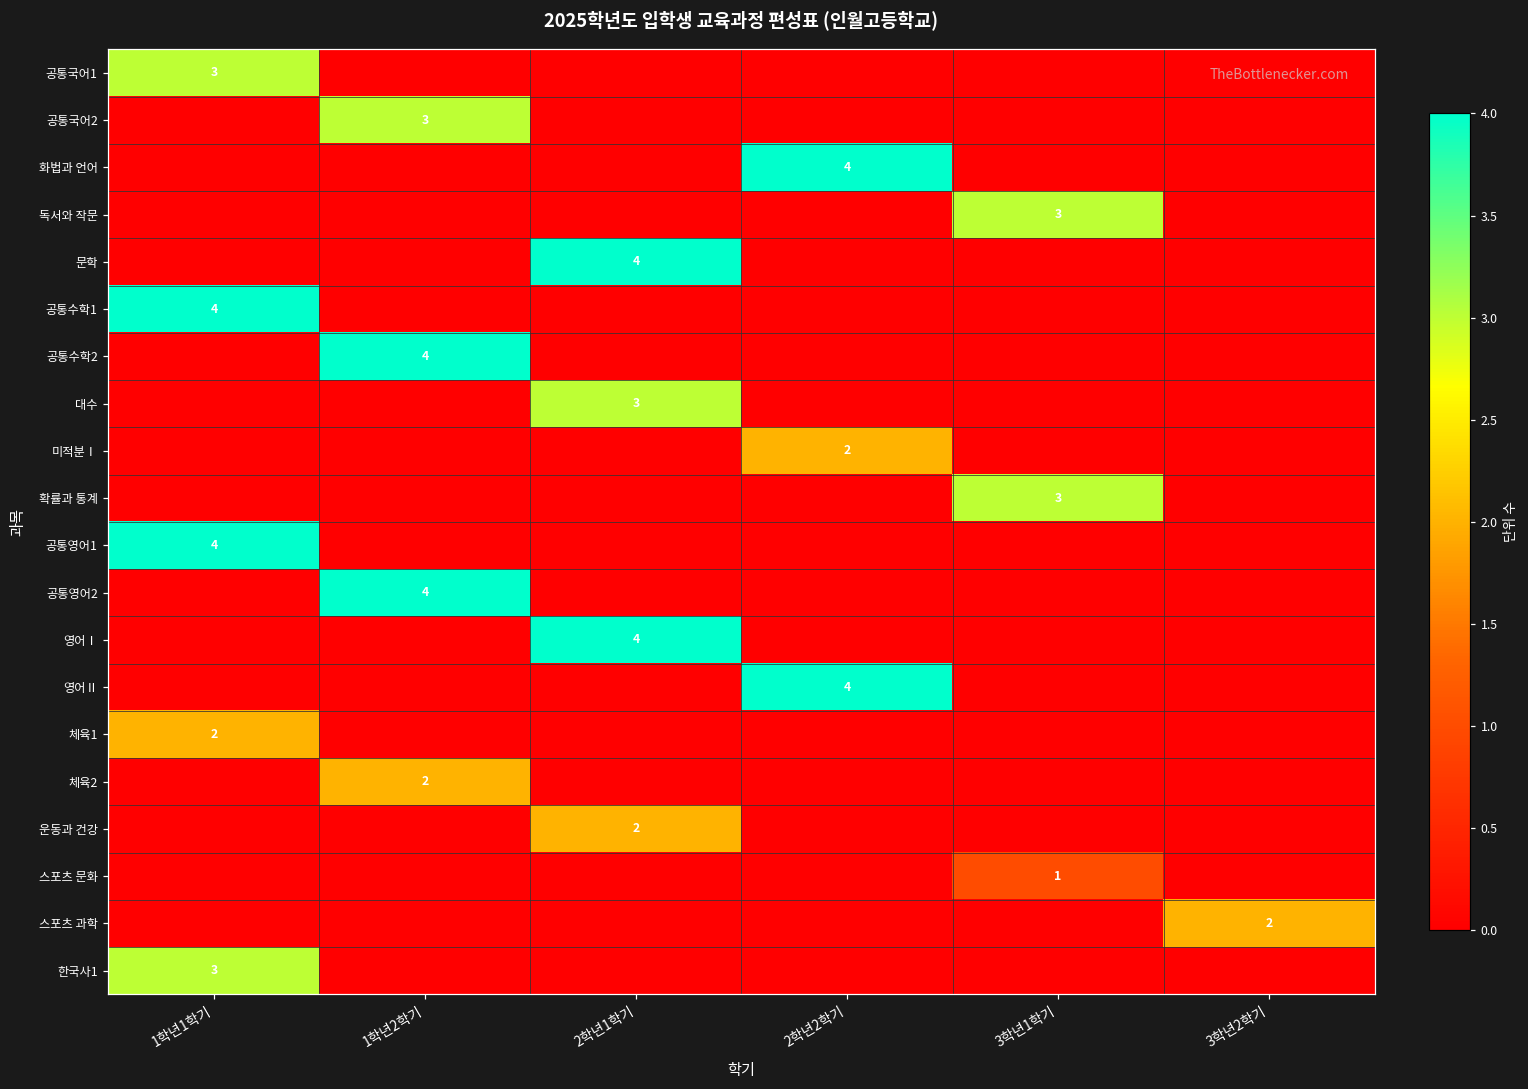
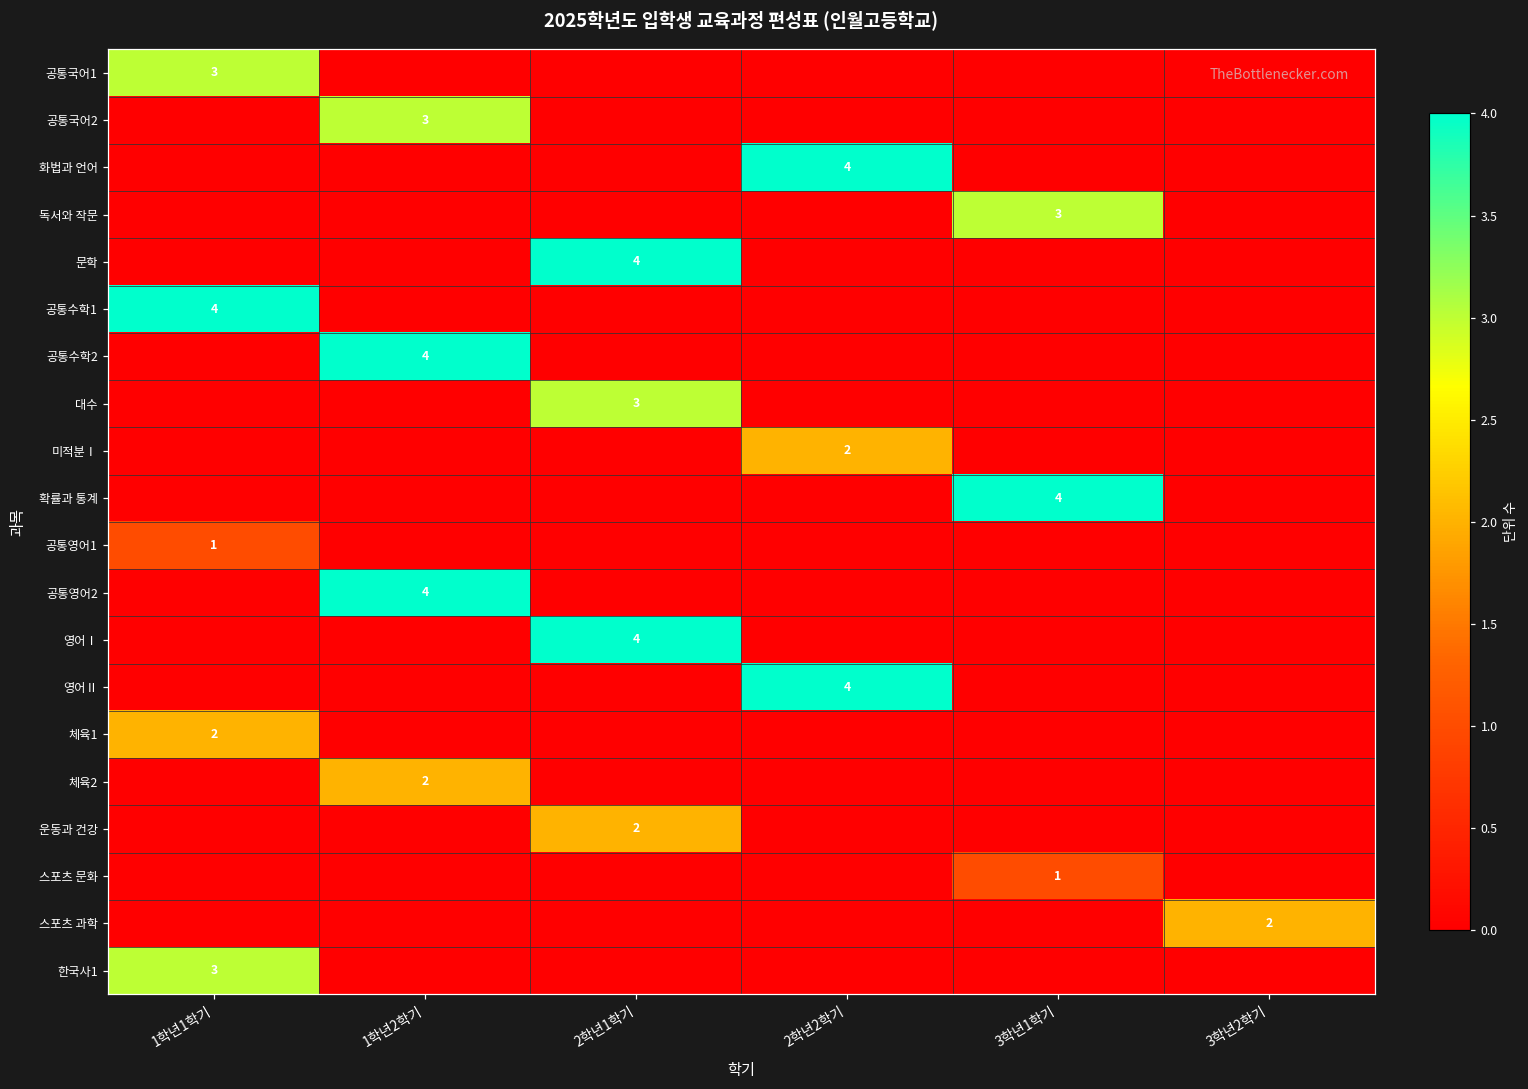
확률과 통계, 3학년1학기: 3 -> 4
공통영어1, 1학년1학기: 4 -> 1
